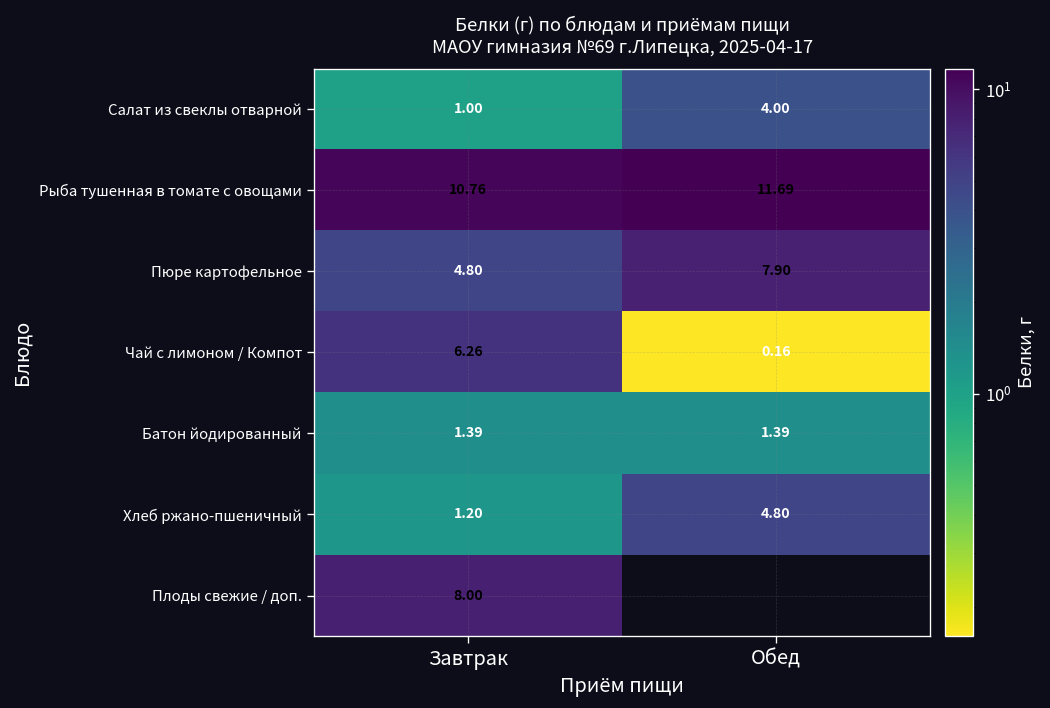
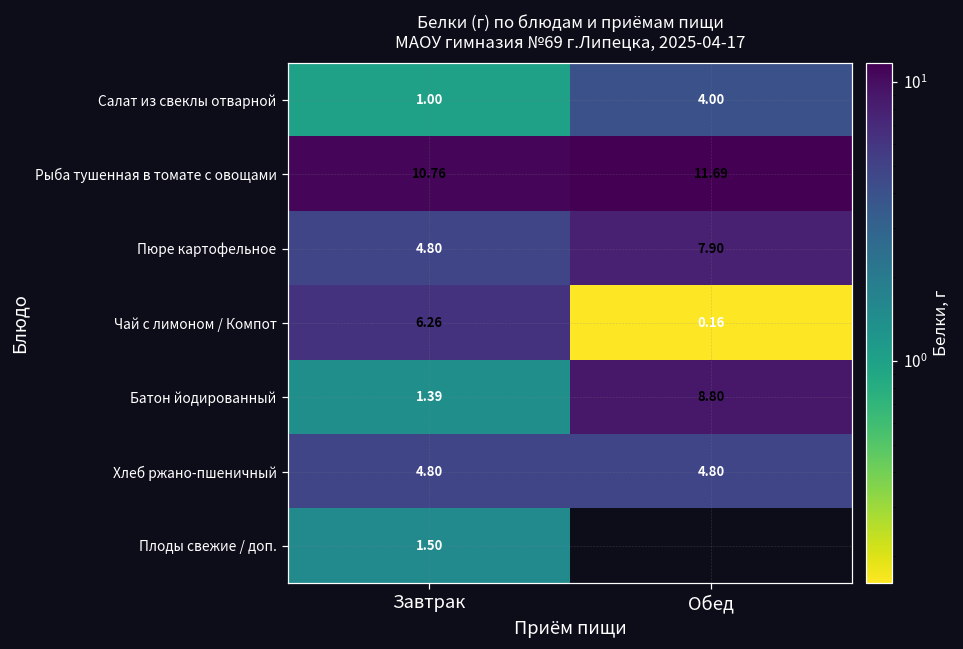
Батон йодированный, Обед: 1.39 -> 8.80
Хлеб ржано-пшеничный, Завтрак: 1.20 -> 4.80
Плоды свежие / доп., Завтрак: 8.00 -> 1.50
